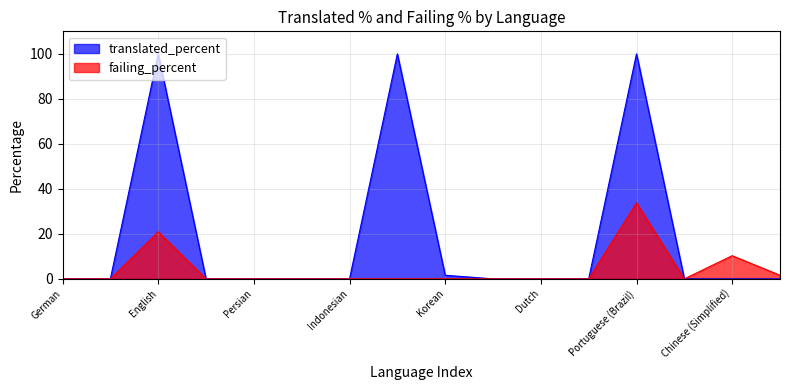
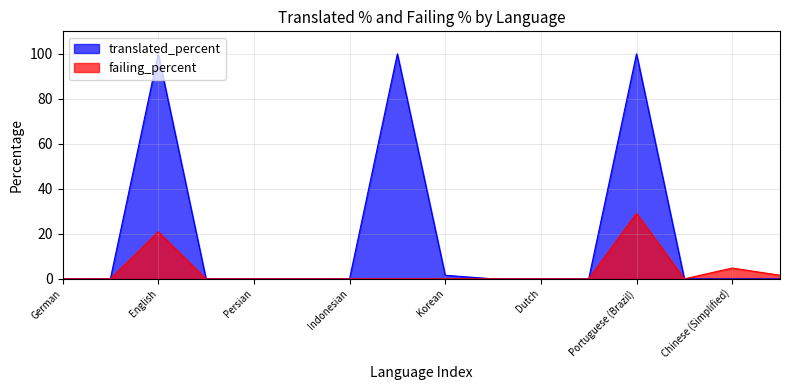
failing_percent, Portuguese (Brazil): 34 -> 29
failing_percent, Chinese (Simplified): 10 -> 5
